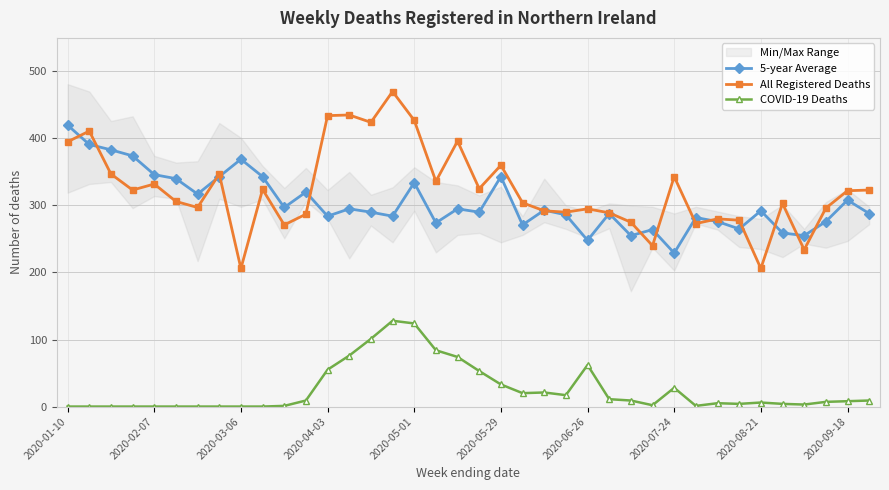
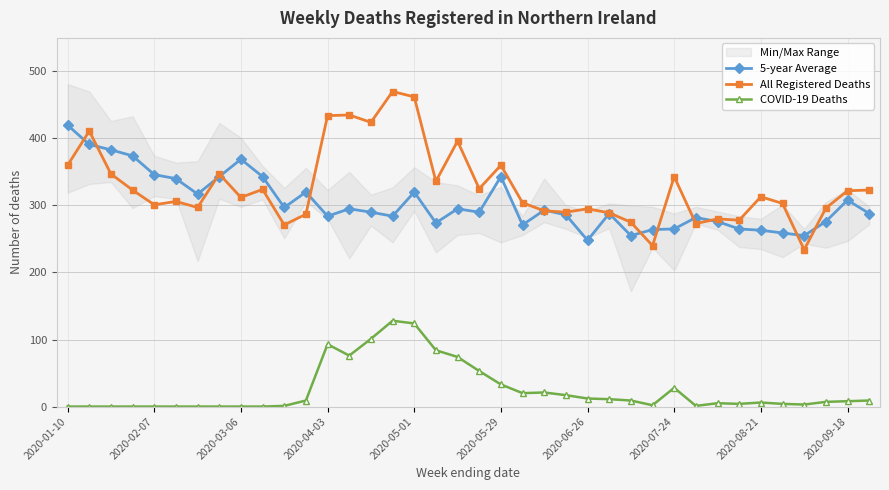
All Registered Deaths, 2020-01-10: 400 -> 360
All Registered Deaths, 2020-02-07: 330 -> 300
All Registered Deaths, 2020-03-06: 210 -> 310
COVID-19 Deaths, 2020-04-03: 60 -> 90
5-year Average, 2020-05-01: 330 -> 320
All Registered Deaths, 2020-05-01: 430 -> 460
COVID-19 Deaths, 2020-06-26: 60 -> 10
5-year Average, 2020-07-24: 230 -> 270
5-year Average, 2020-08-21: 290 -> 260
All Registered Deaths, 2020-08-21: 210 -> 310
